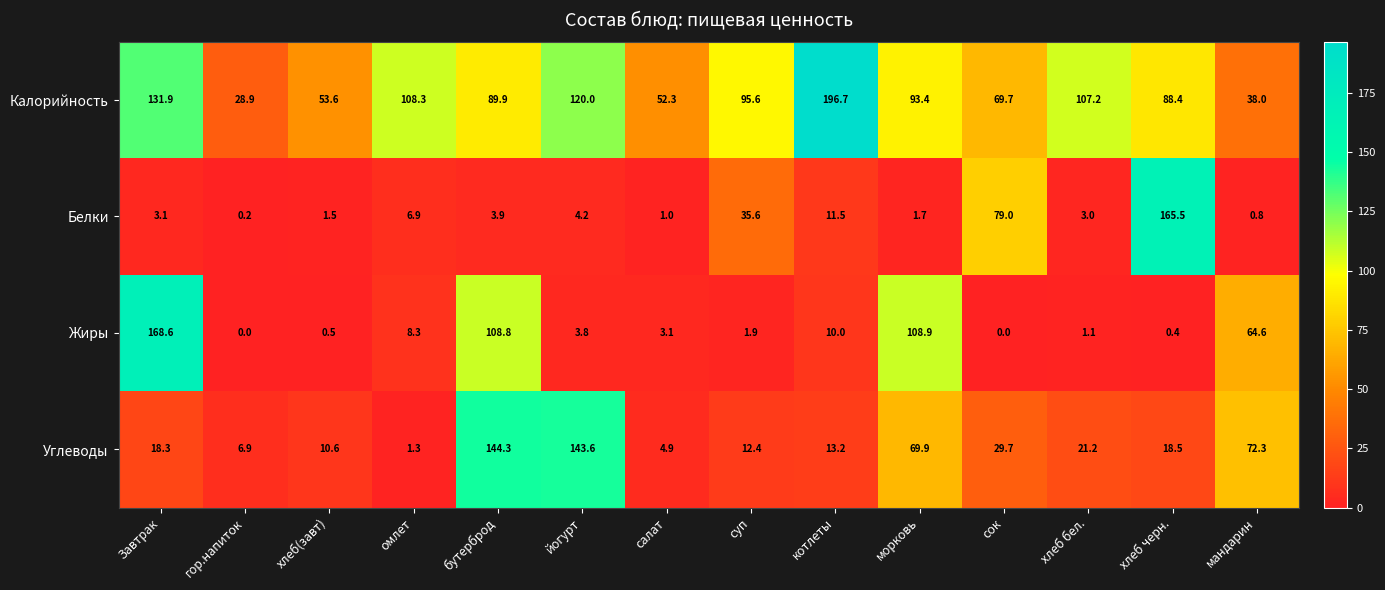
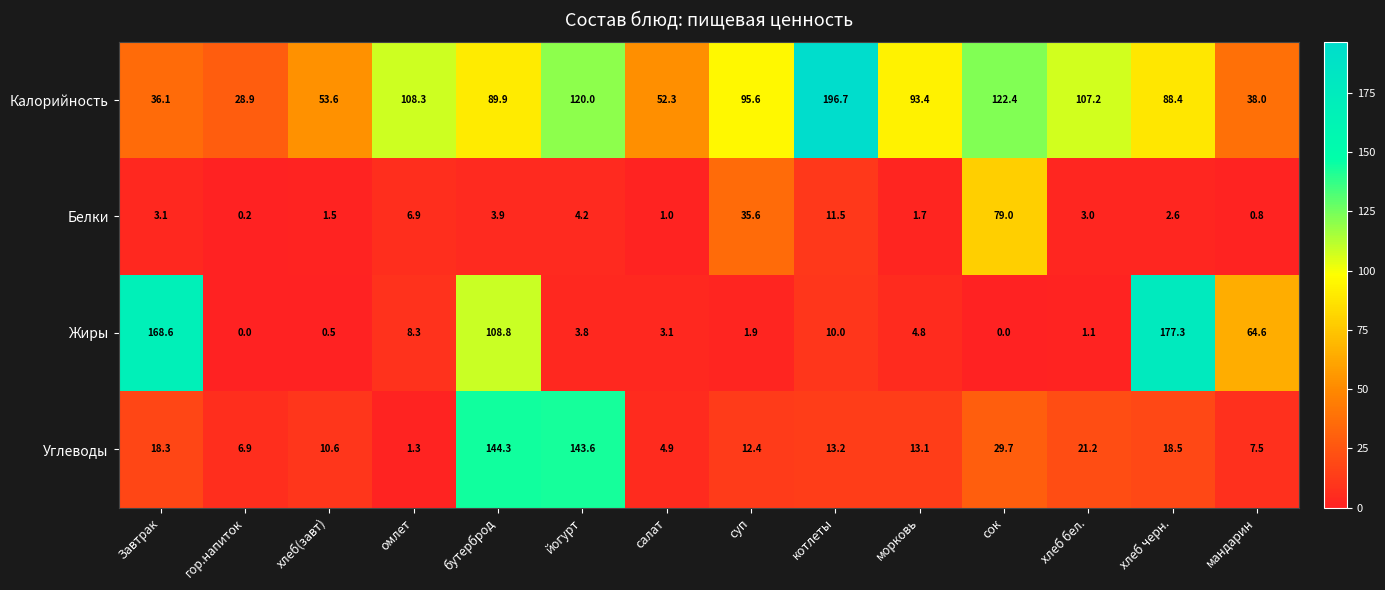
Калорийность, Завтрак: 131.9 -> 36.1
Калорийность, сок: 69.7 -> 122.4
Белки, хлеб черн.: 165.5 -> 2.6
Жиры, морковь: 108.9 -> 4.8
Жиры, хлеб черн.: 0.4 -> 177.3
Углеводы, морковь: 69.9 -> 13.1
Углеводы, мандарин: 72.3 -> 7.5
